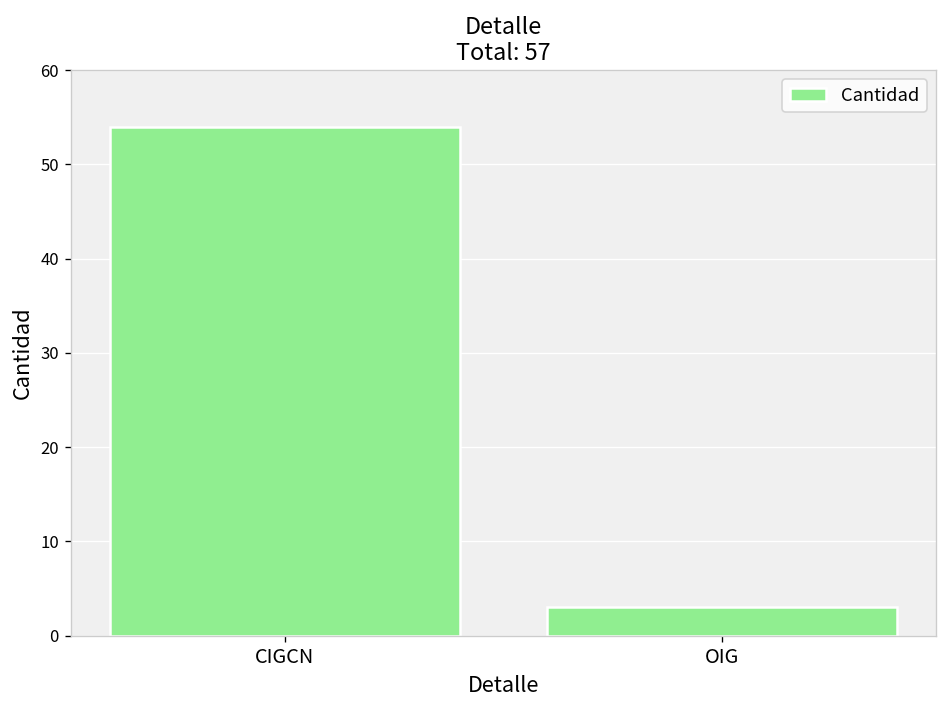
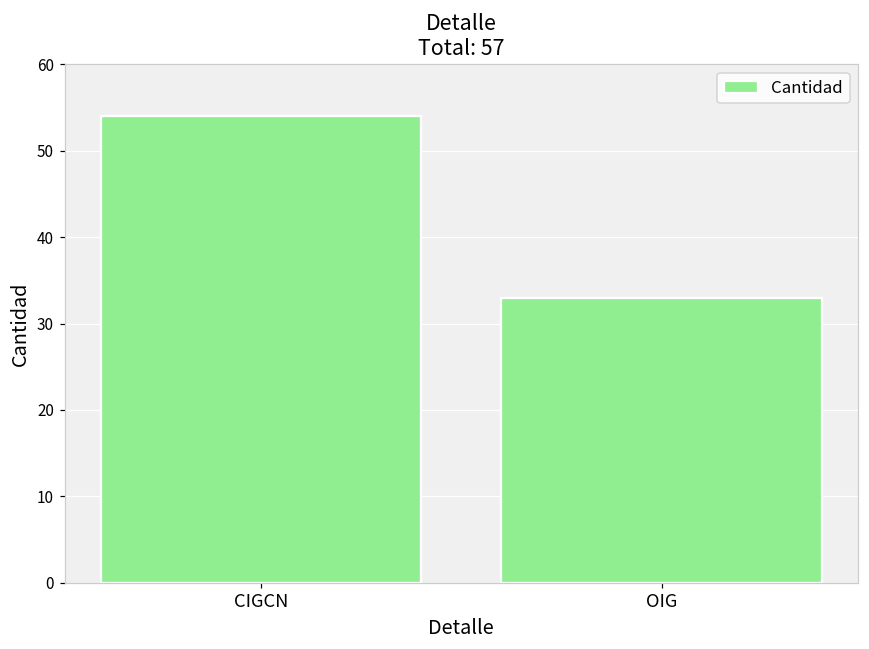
OIG: 3 -> 33
